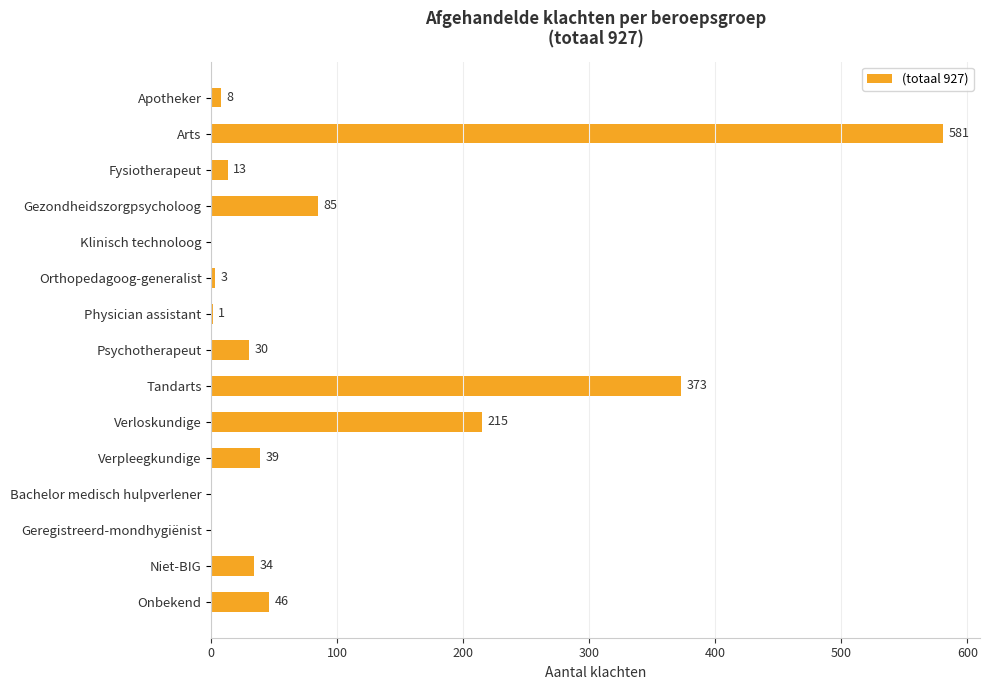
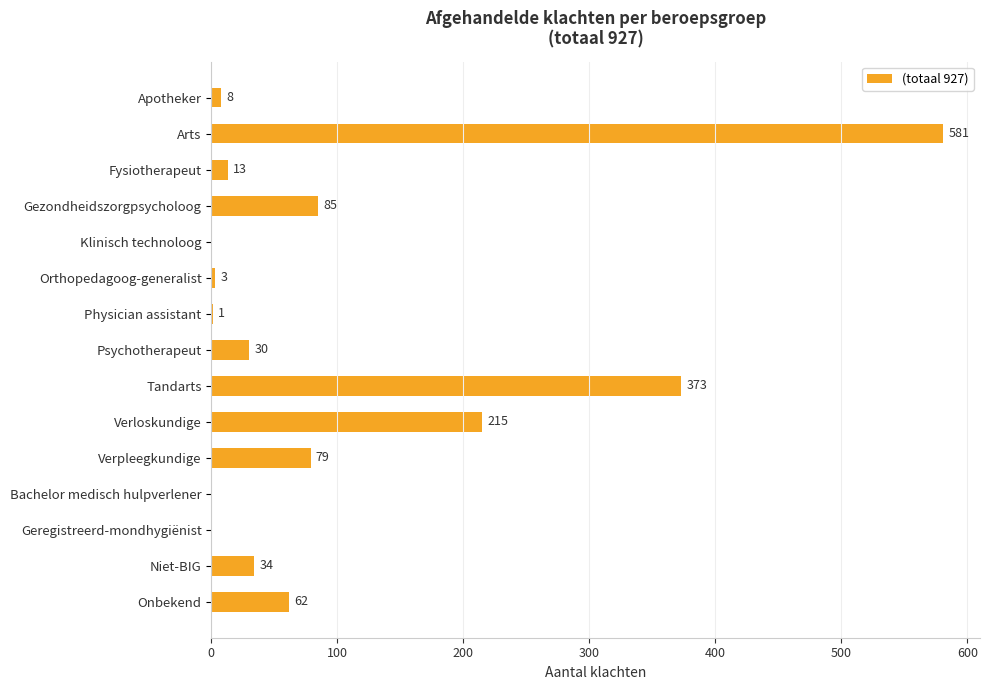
Verpleegkundige: 39 -> 79
Onbekend: 46 -> 62
